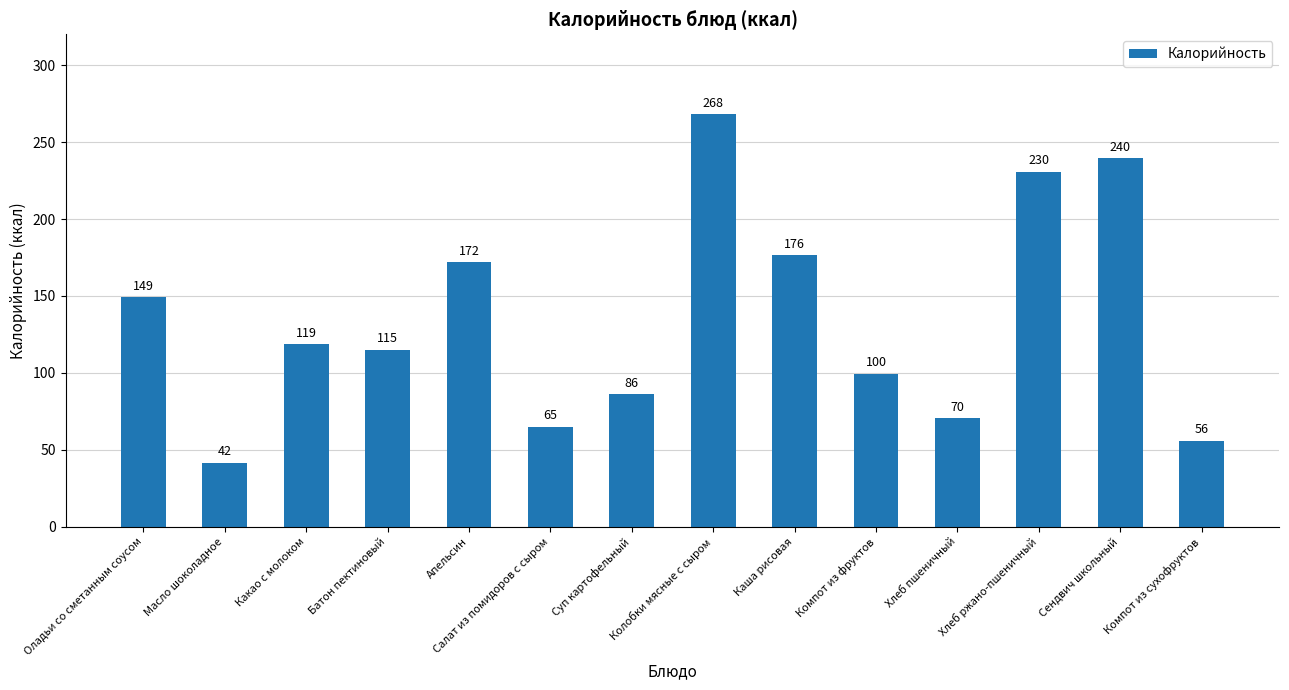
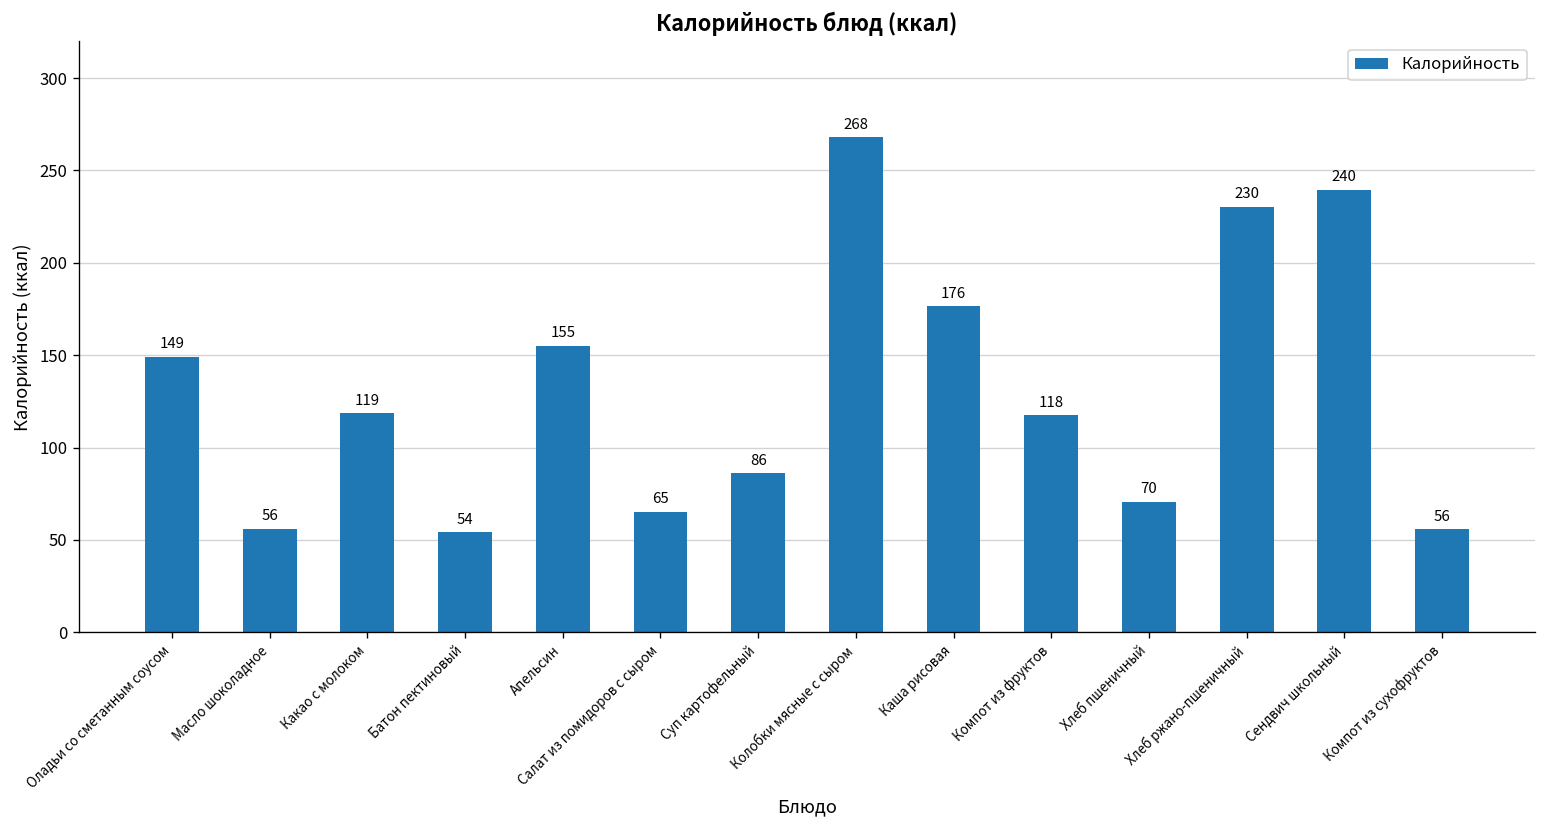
Масло шоколадное: 42 -> 56
Батон пектиновый: 115 -> 54
Апельсин: 172 -> 155
Компот из фруктов: 100 -> 118
